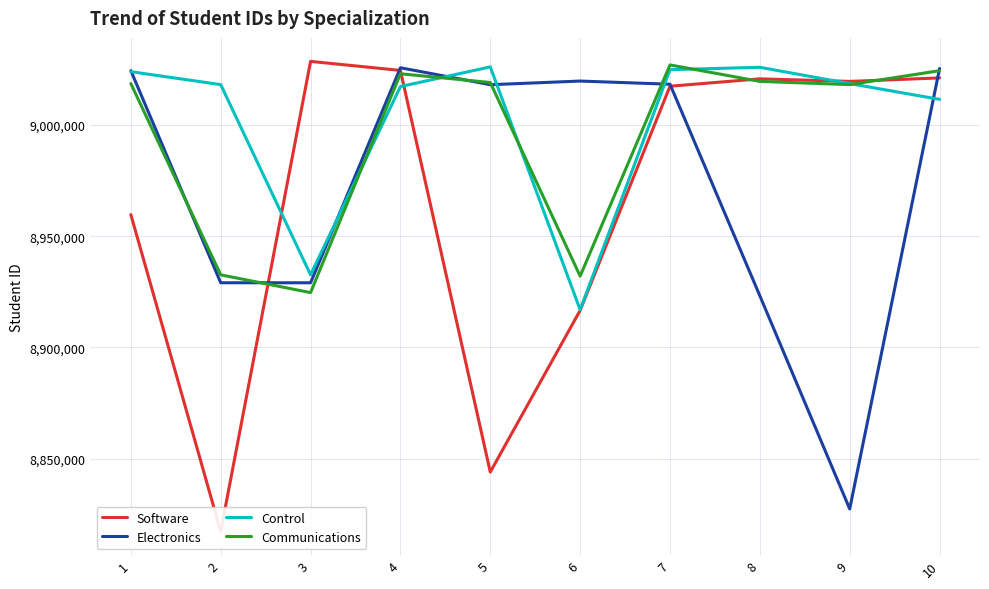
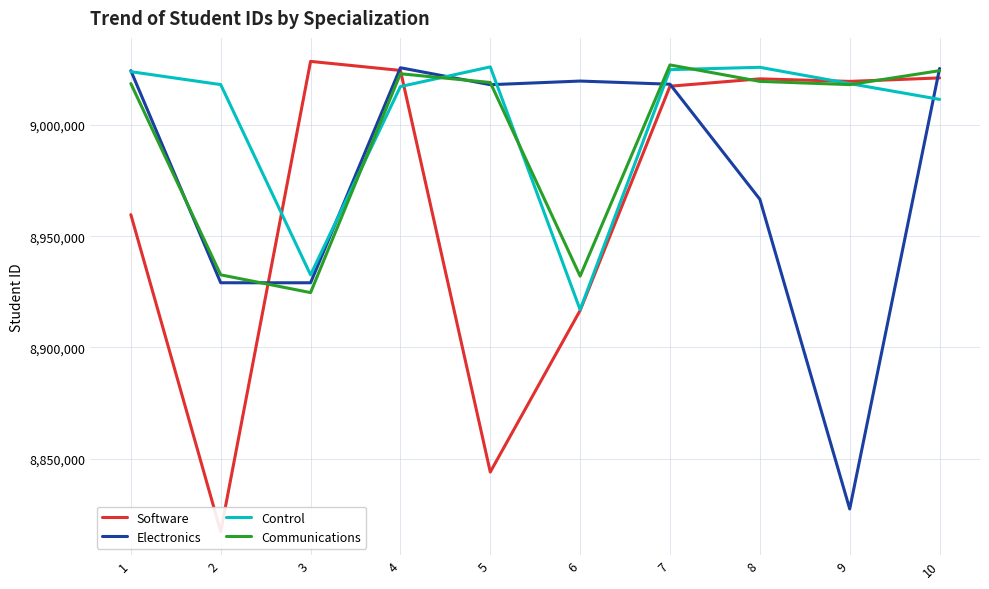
Electronics, 8: 8,923,000 -> 8,967,000
